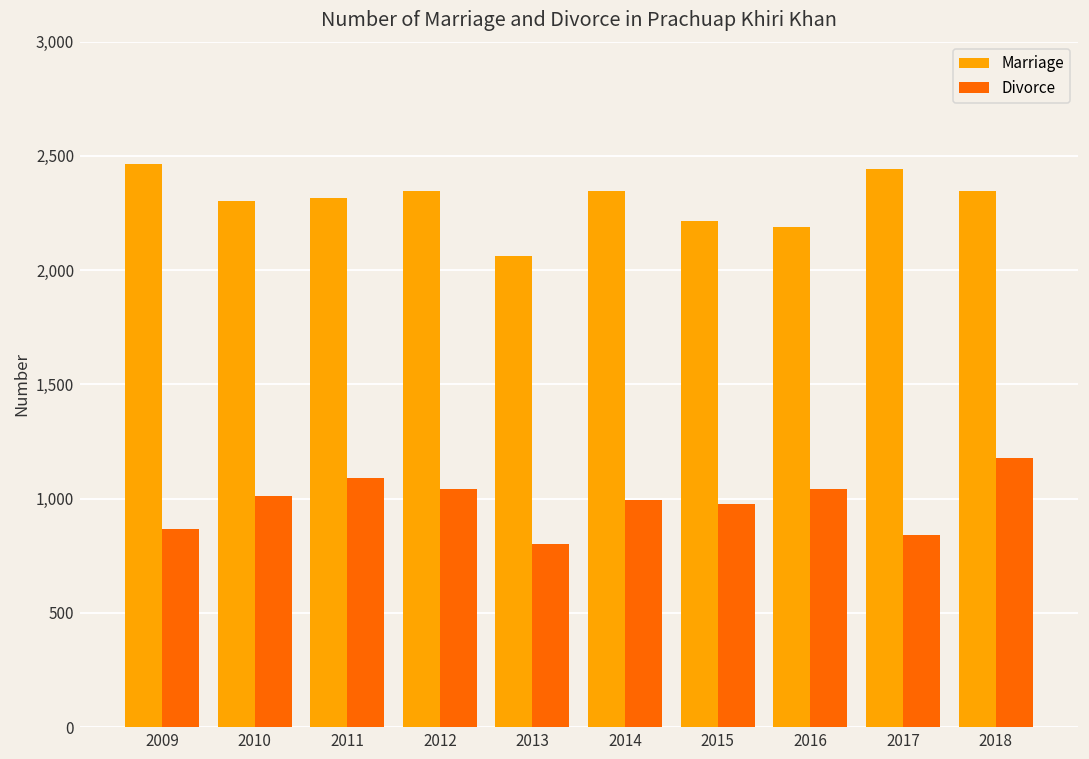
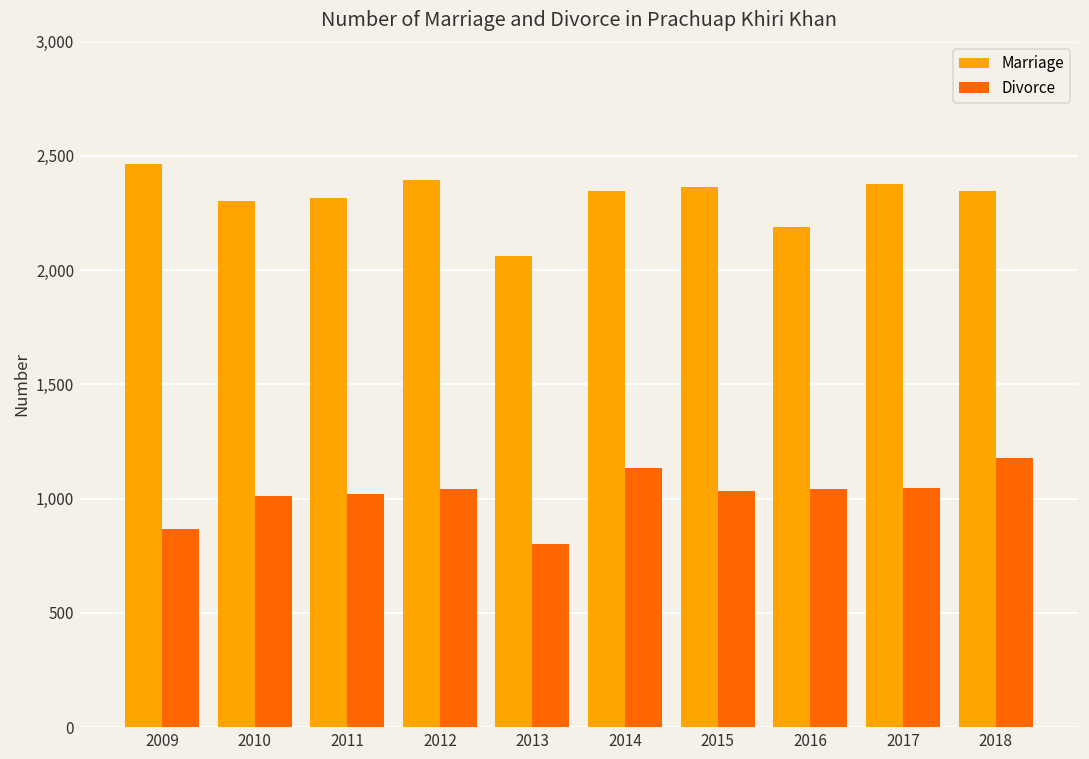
Divorce, 2011: 1,090 -> 1,020
Marriage, 2012: 2,350 -> 2,390
Divorce, 2014: 990 -> 1,130
Marriage, 2015: 2,210 -> 2,360
Divorce, 2015: 980 -> 1,030
Marriage, 2017: 2,440 -> 2,380
Divorce, 2017: 840 -> 1,050
